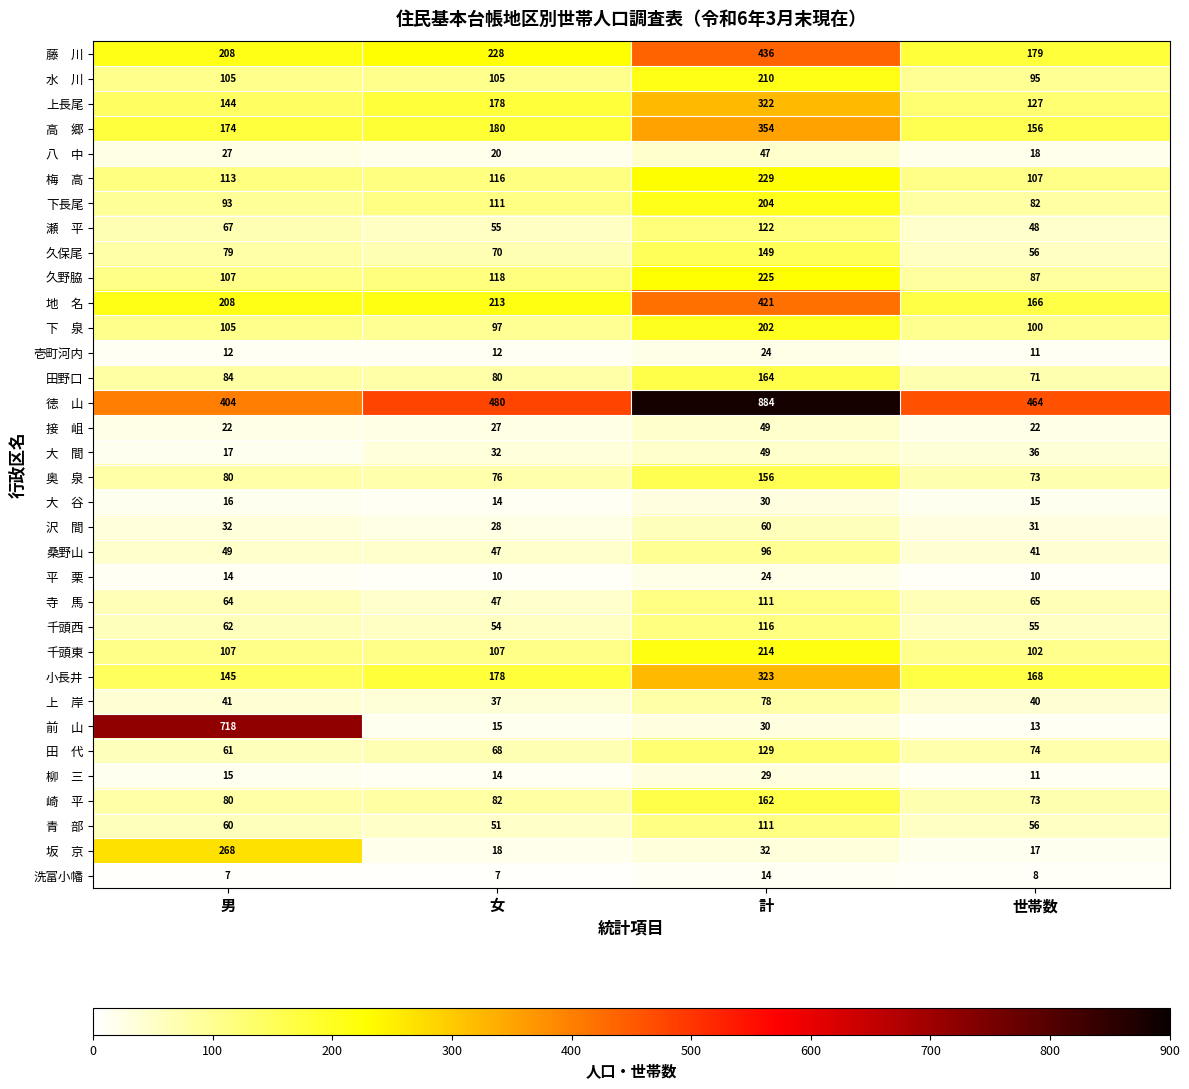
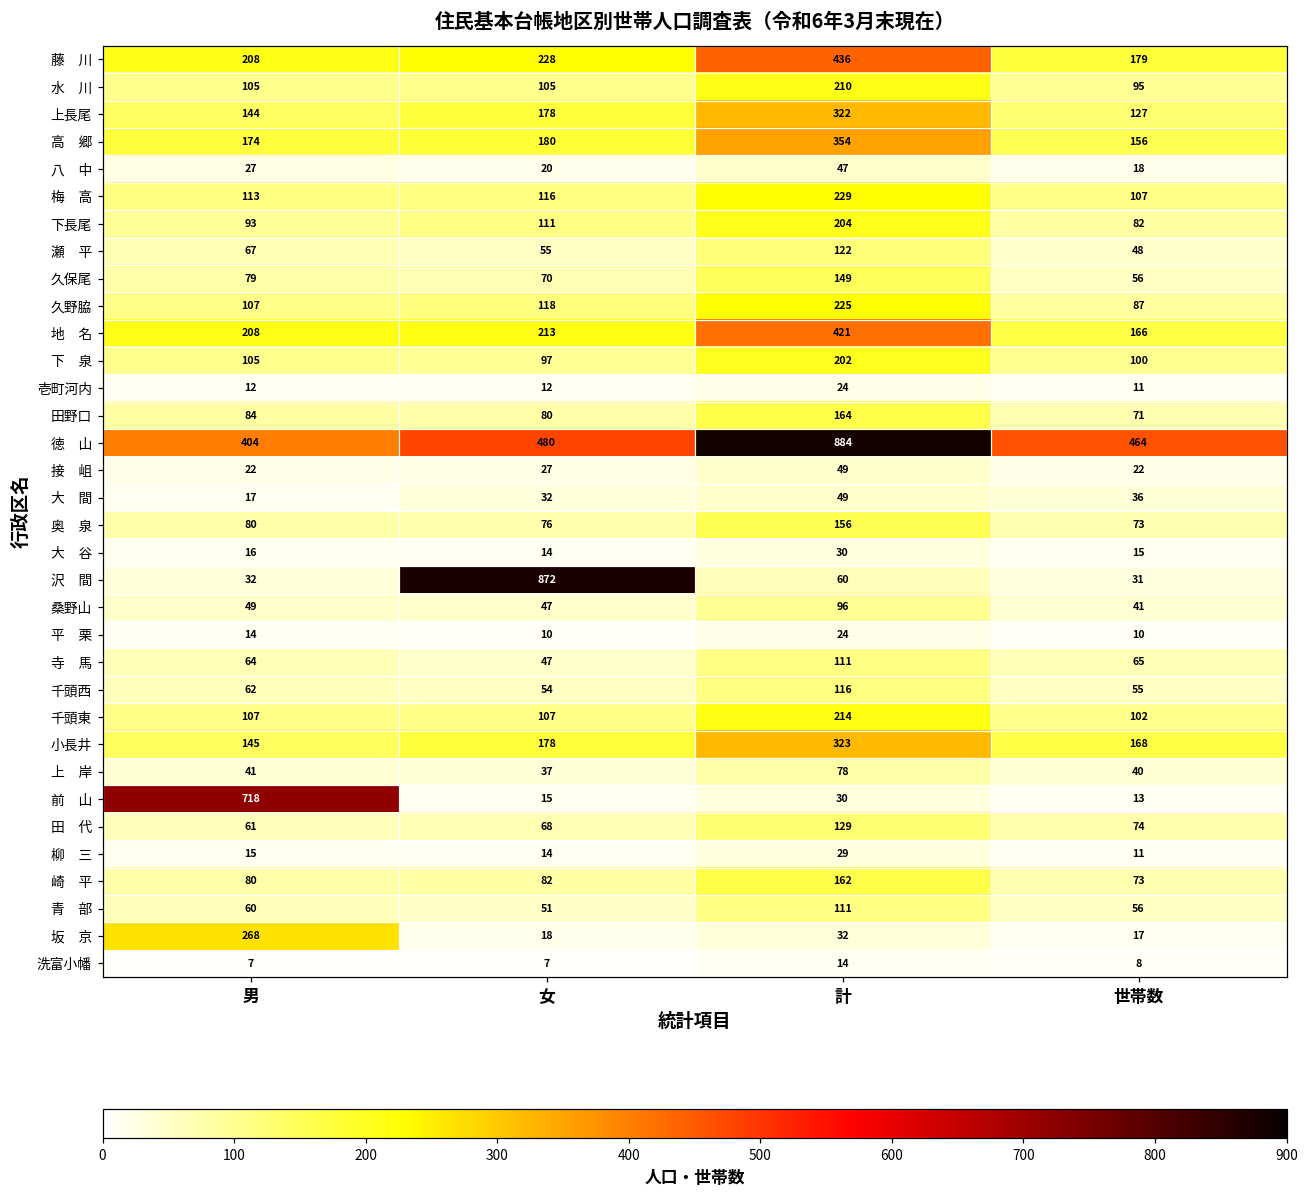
沢 間, 女: 28 -> 872
